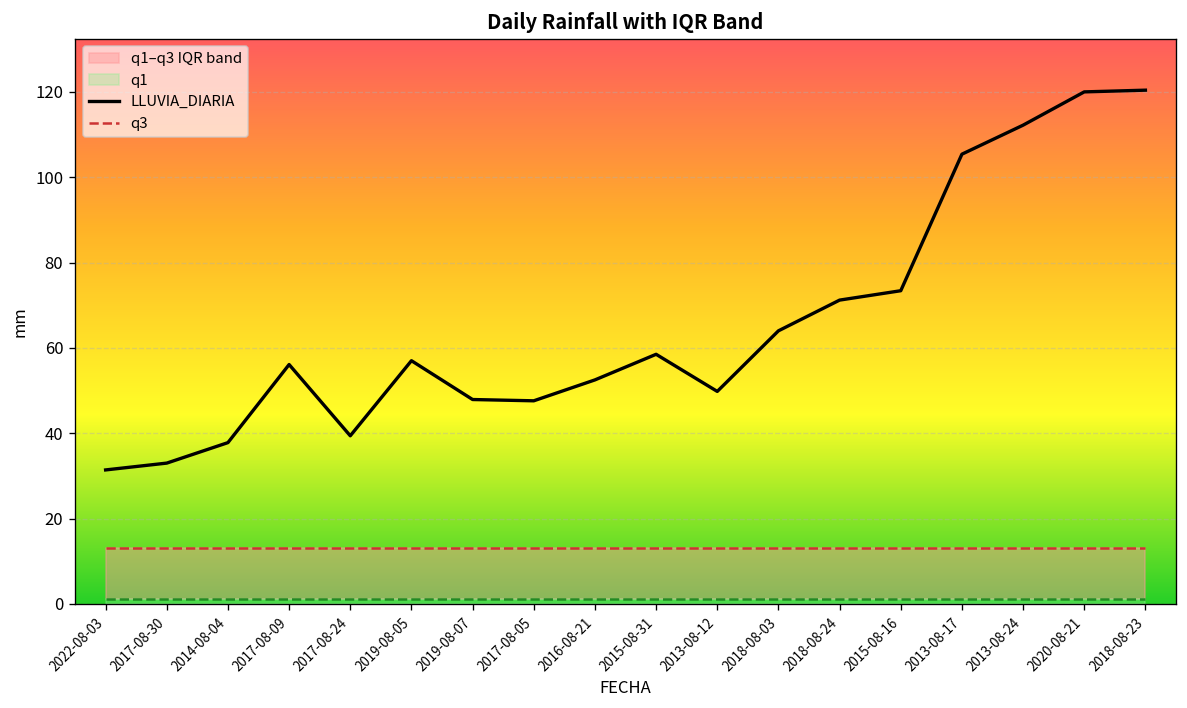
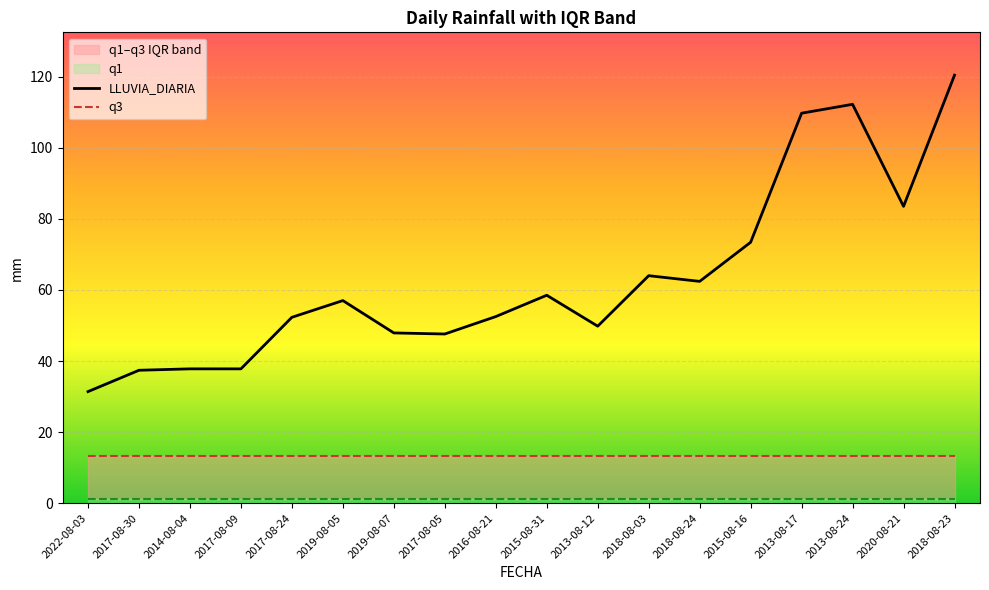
LLUVIA_DIARIA, 2017-08-30: 33 -> 37
LLUVIA_DIARIA, 2017-08-09: 56 -> 38
LLUVIA_DIARIA, 2017-08-24: 39 -> 52
LLUVIA_DIARIA, 2018-08-24: 71 -> 62
LLUVIA_DIARIA, 2013-08-17: 105 -> 110
LLUVIA_DIARIA, 2020-08-21: 120 -> 84
